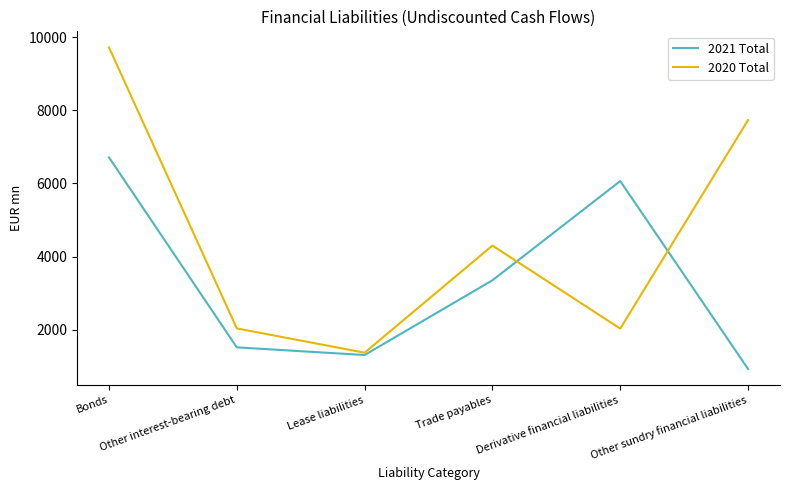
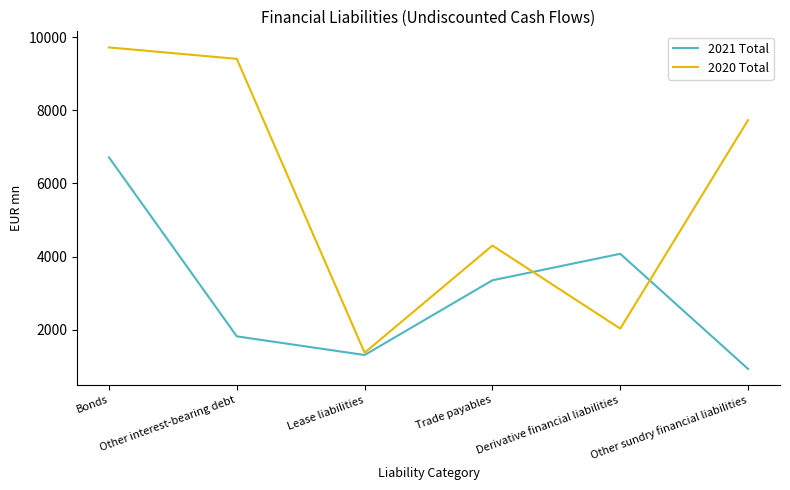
2021 Total, Other interest-bearing debt: 1500 -> 1800
2020 Total, Other interest-bearing debt: 2000 -> 9400
2021 Total, Derivative financial liabilities: 6100 -> 4100
